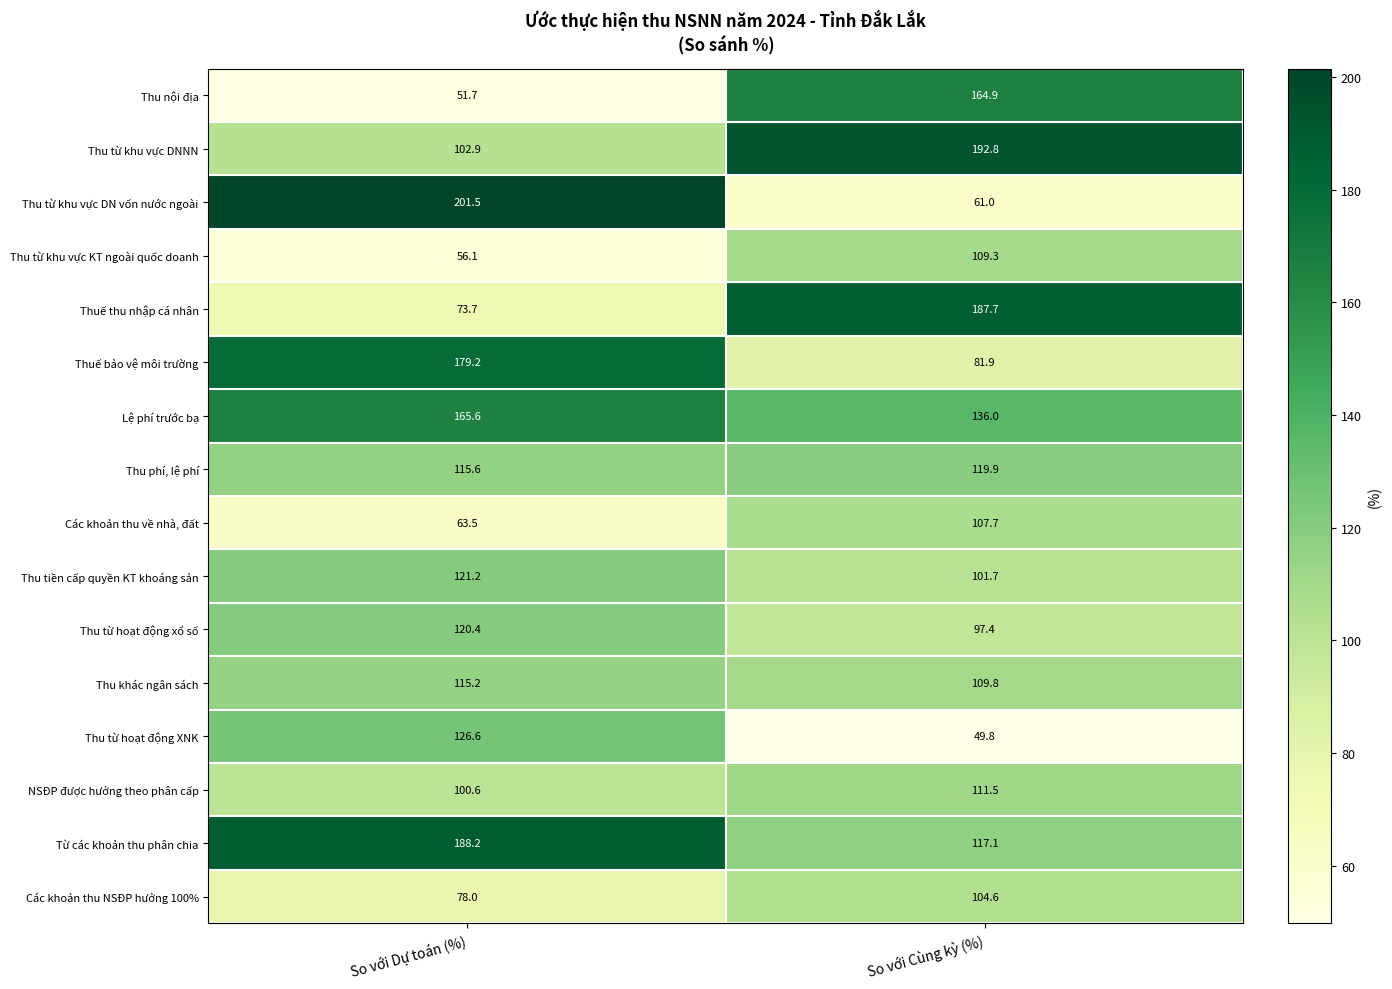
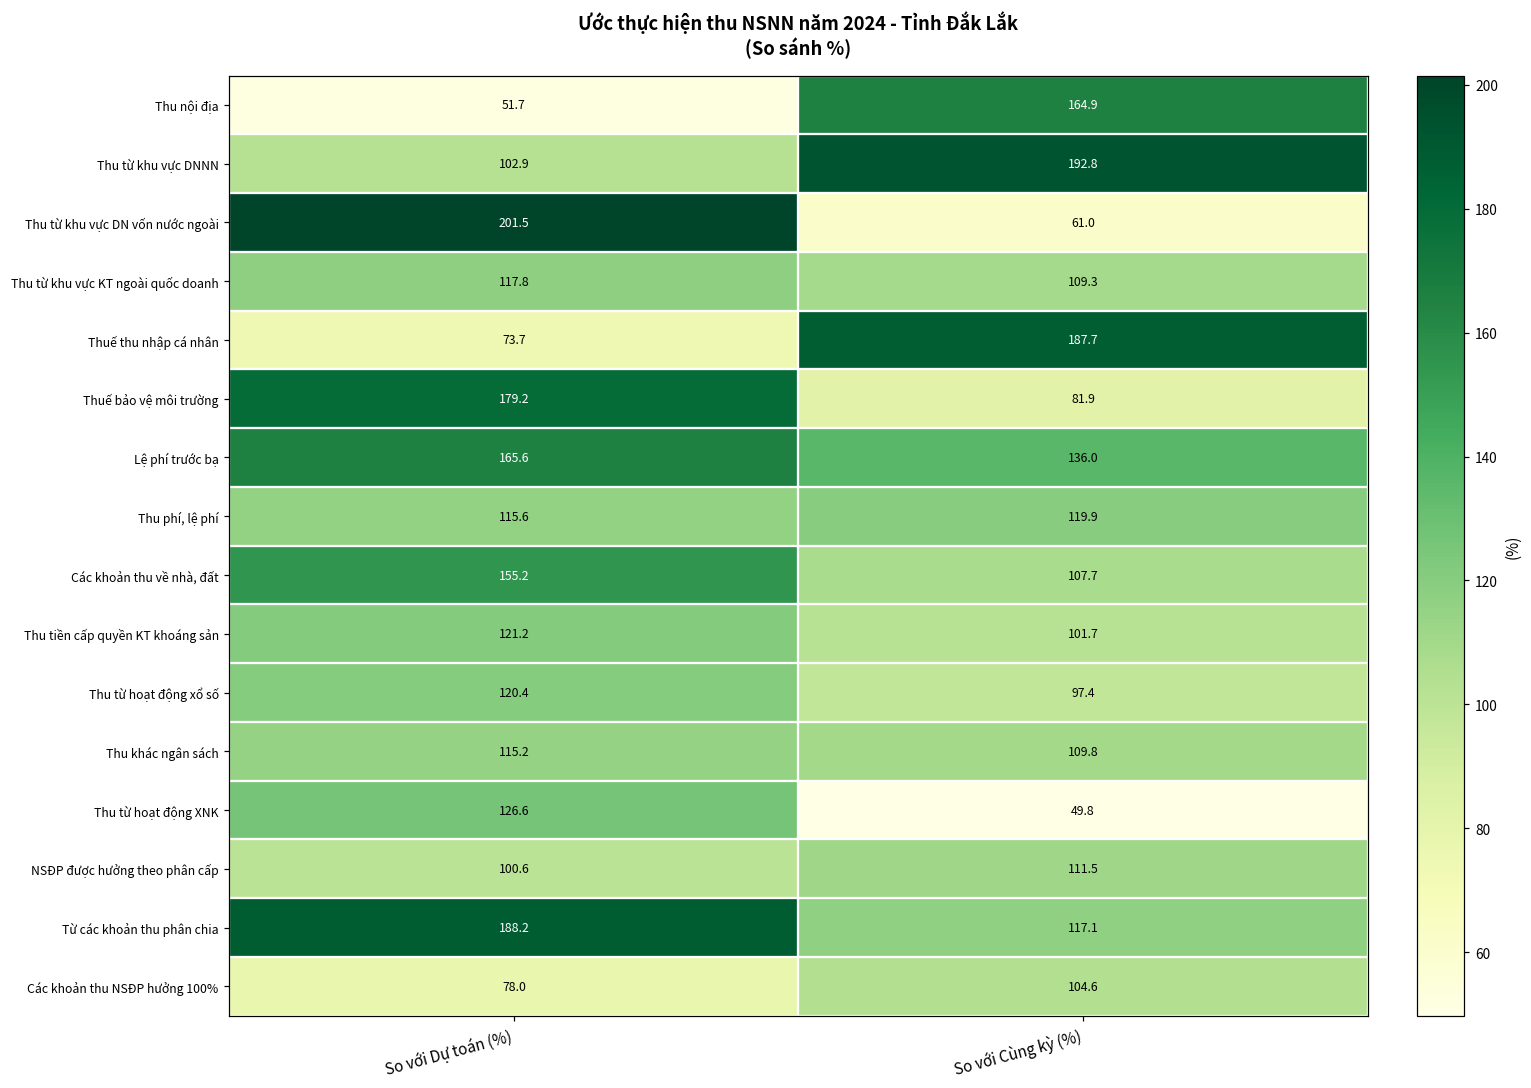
Thu từ khu vực KT ngoài quốc doanh, So với Dự toán (%): 56.1 -> 117.8
Các khoản thu về nhà, đất, So với Dự toán (%): 63.5 -> 155.2
